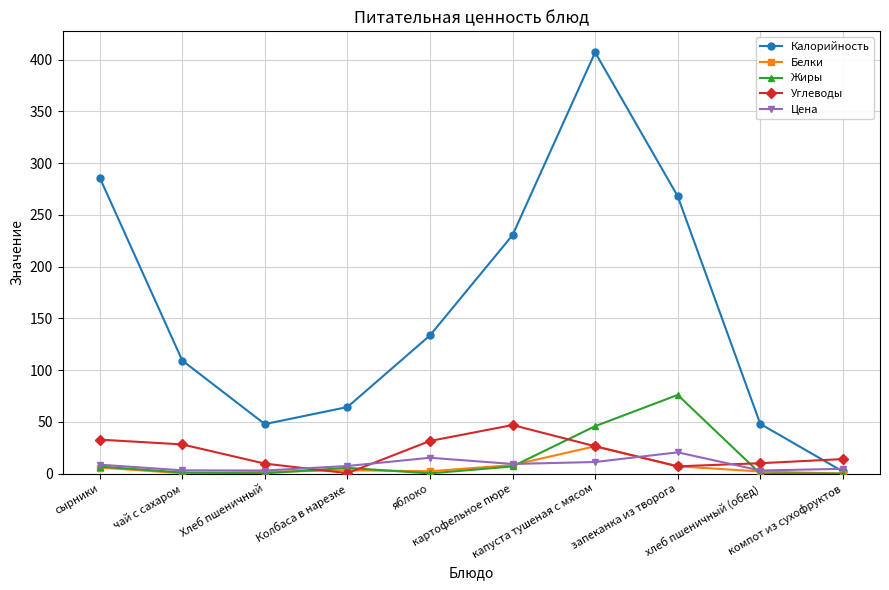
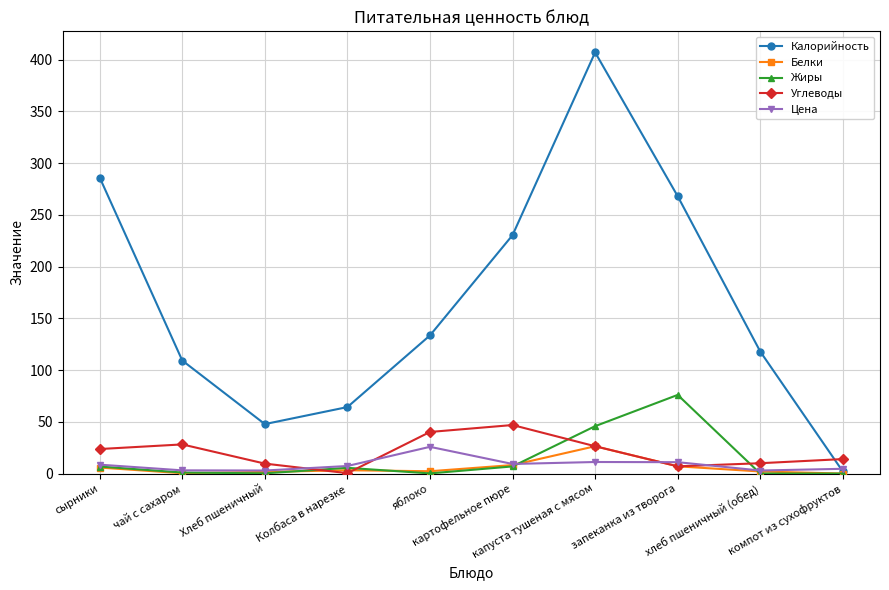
Углеводы, сырники: 33 -> 24
Углеводы, яблоко: 32 -> 40
Цена, яблоко: 15 -> 26
Цена, запеканка из творога: 21 -> 11
Калорийность, хлеб пшеничный (обед): 48 -> 118
